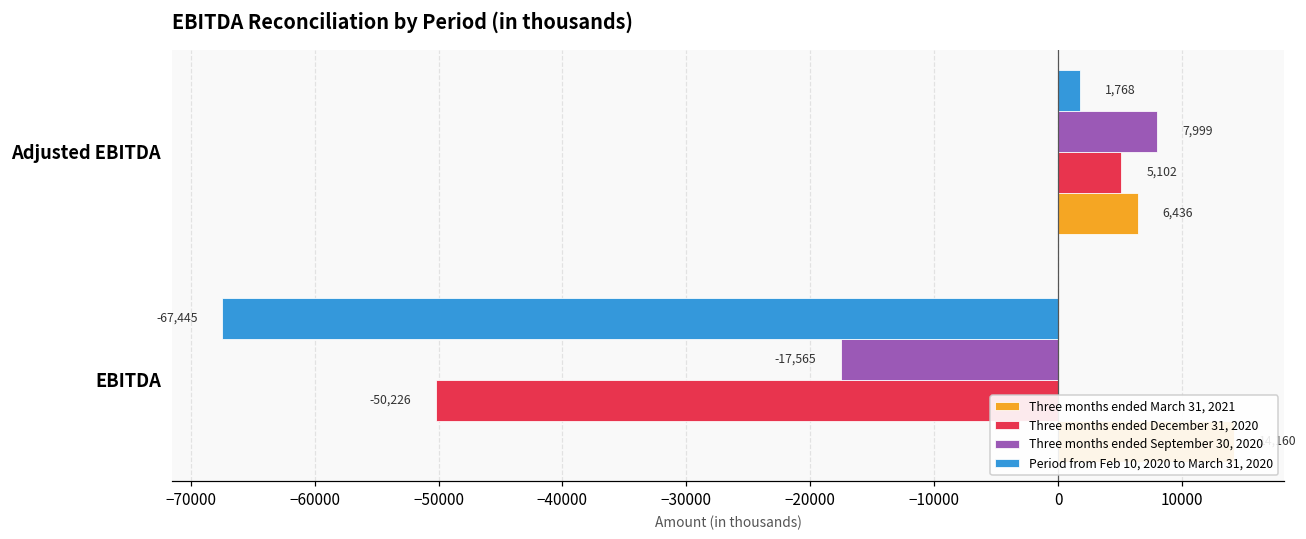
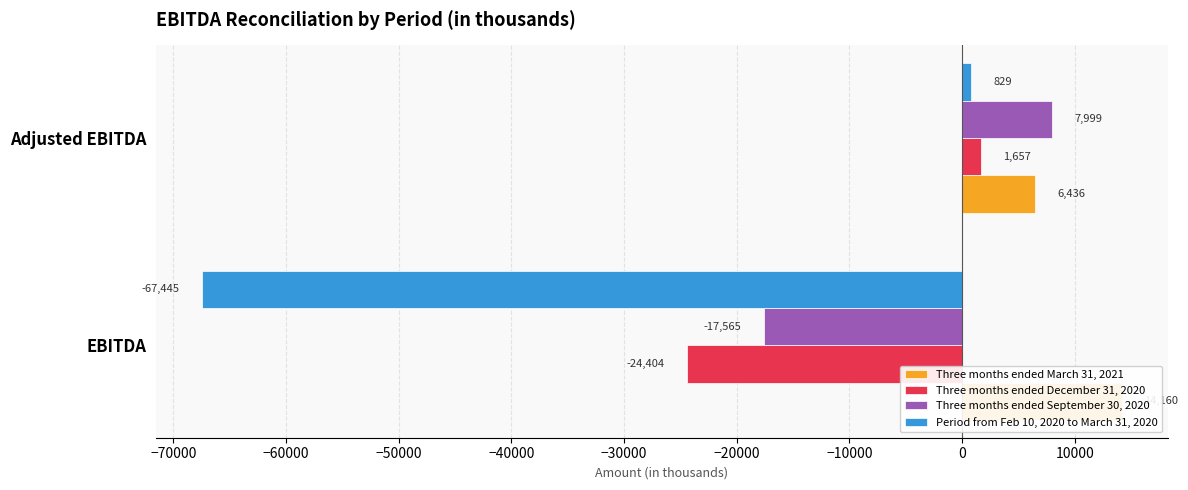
Period from Feb 10, 2020 to March 31, 2020, Adjusted EBITDA: 1,768 -> 829
Three months ended December 31, 2020, Adjusted EBITDA: 5,102 -> 1,657
Three months ended December 31, 2020, EBITDA: -50,226 -> -24,404
